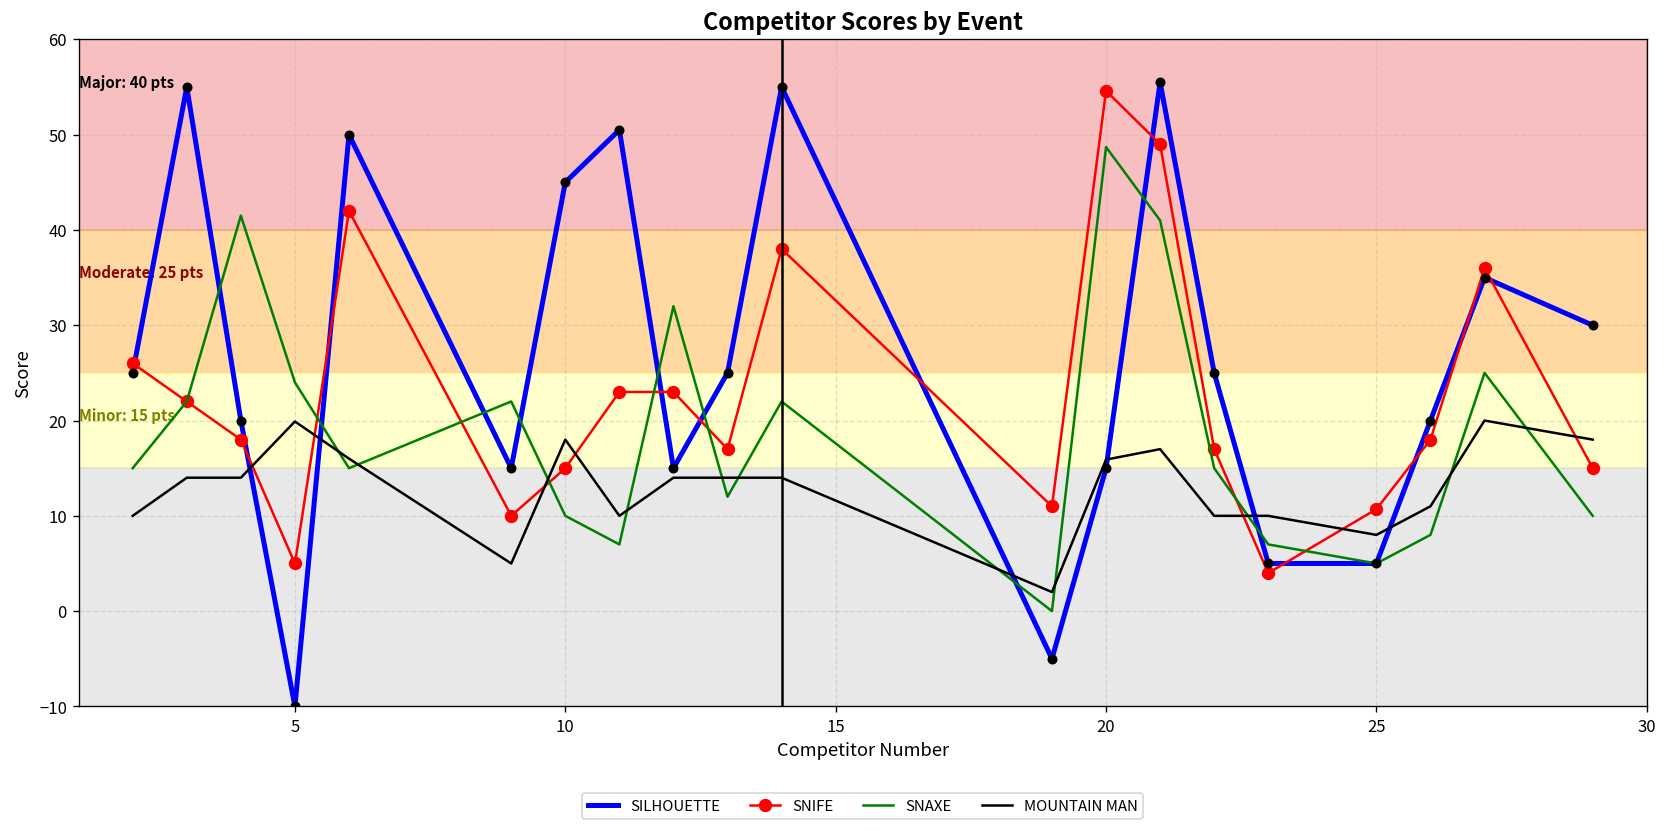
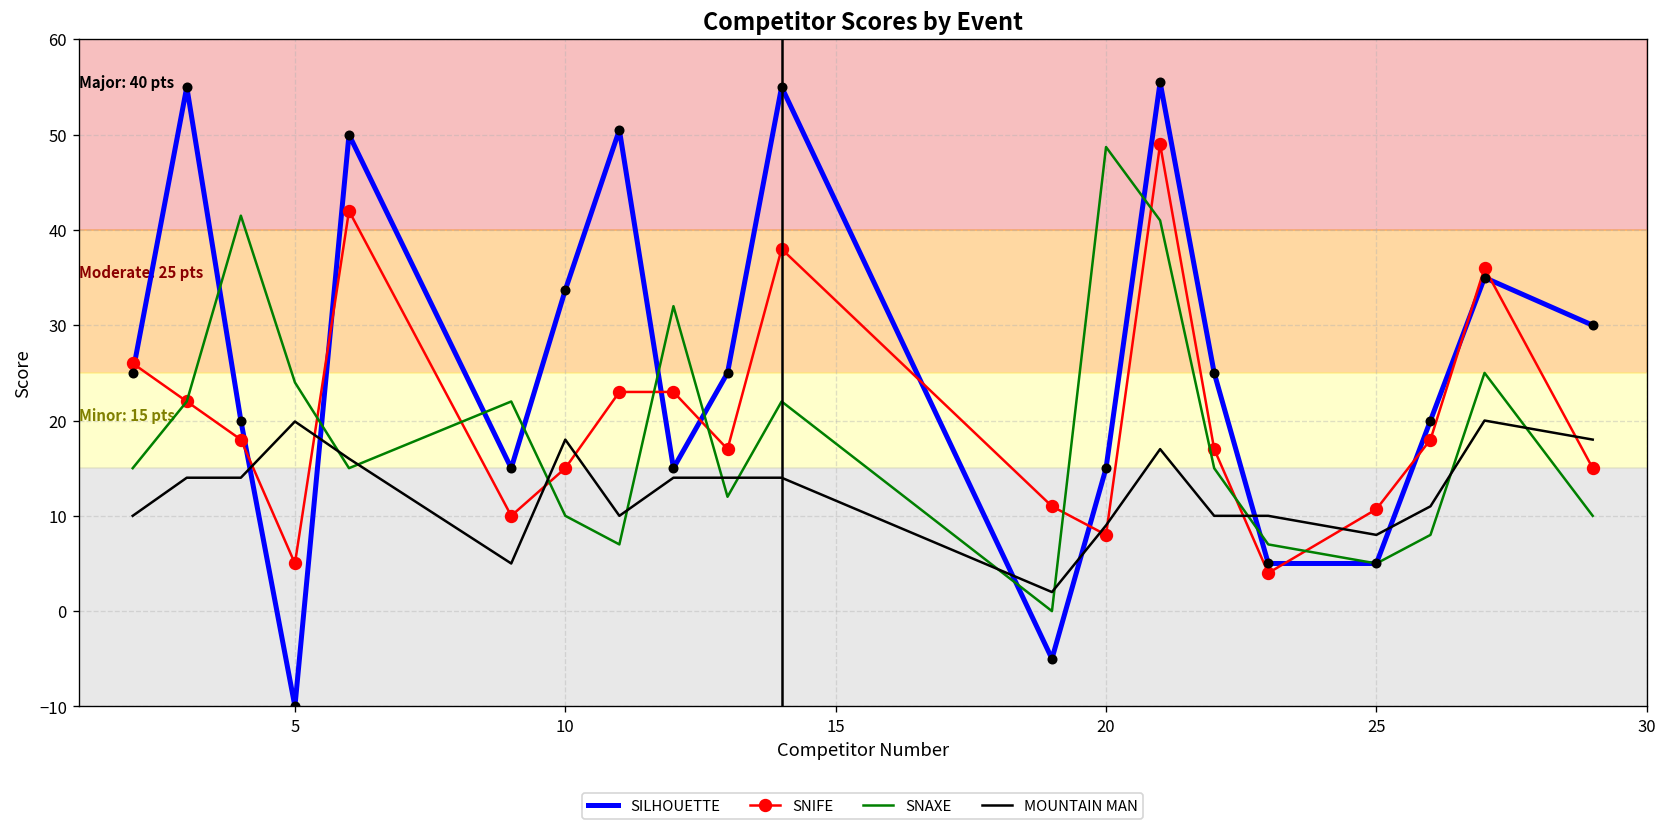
SILHOUETTE, 10: 45 -> 34
SNIFE, 20: 55 -> 8
MOUNTAIN MAN, 20: 16 -> 9
